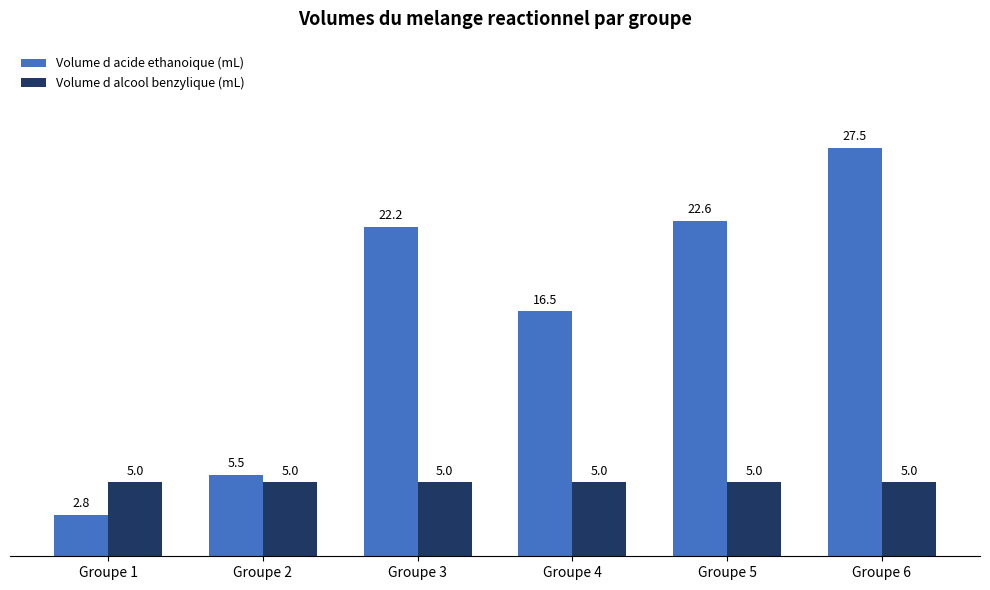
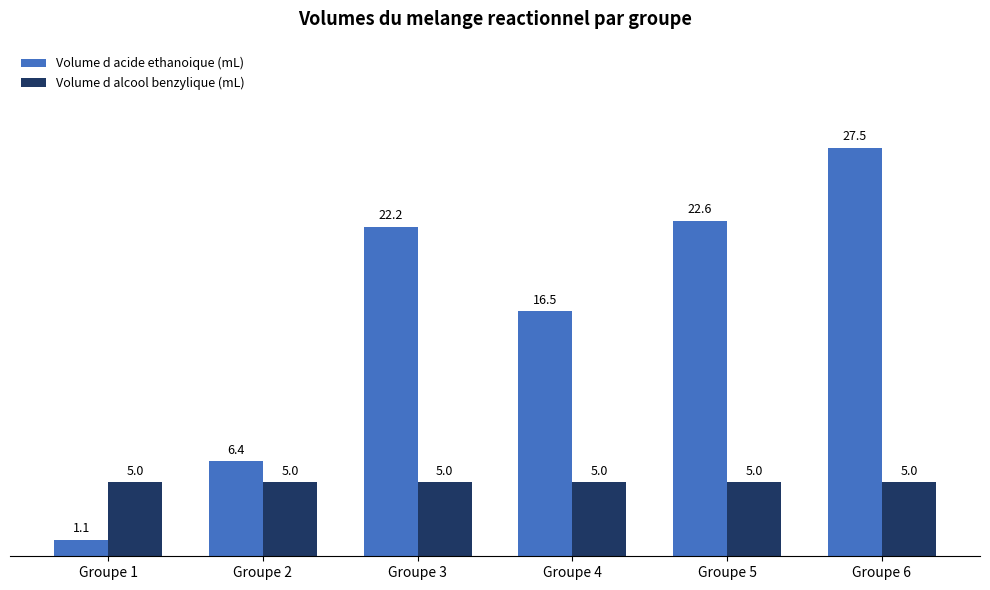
Volume d acide ethanoique (mL), Groupe 1: 2.8 -> 1.1
Volume d acide ethanoique (mL), Groupe 2: 5.5 -> 6.4
